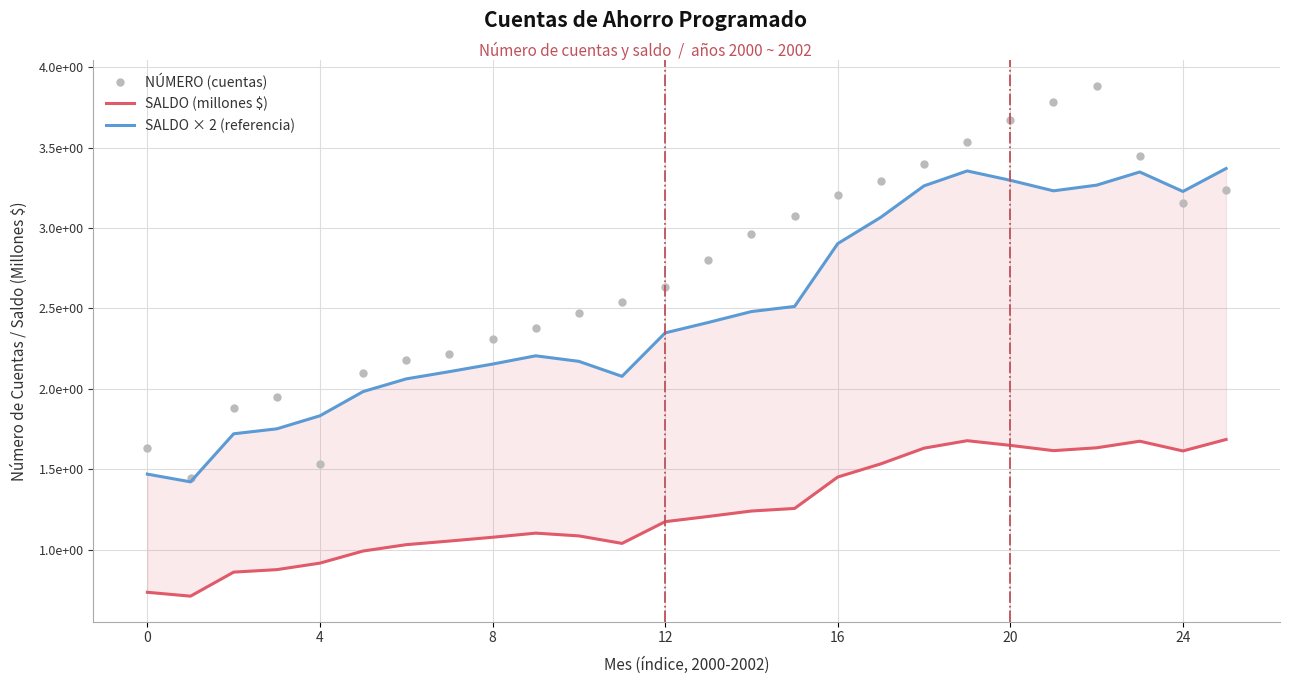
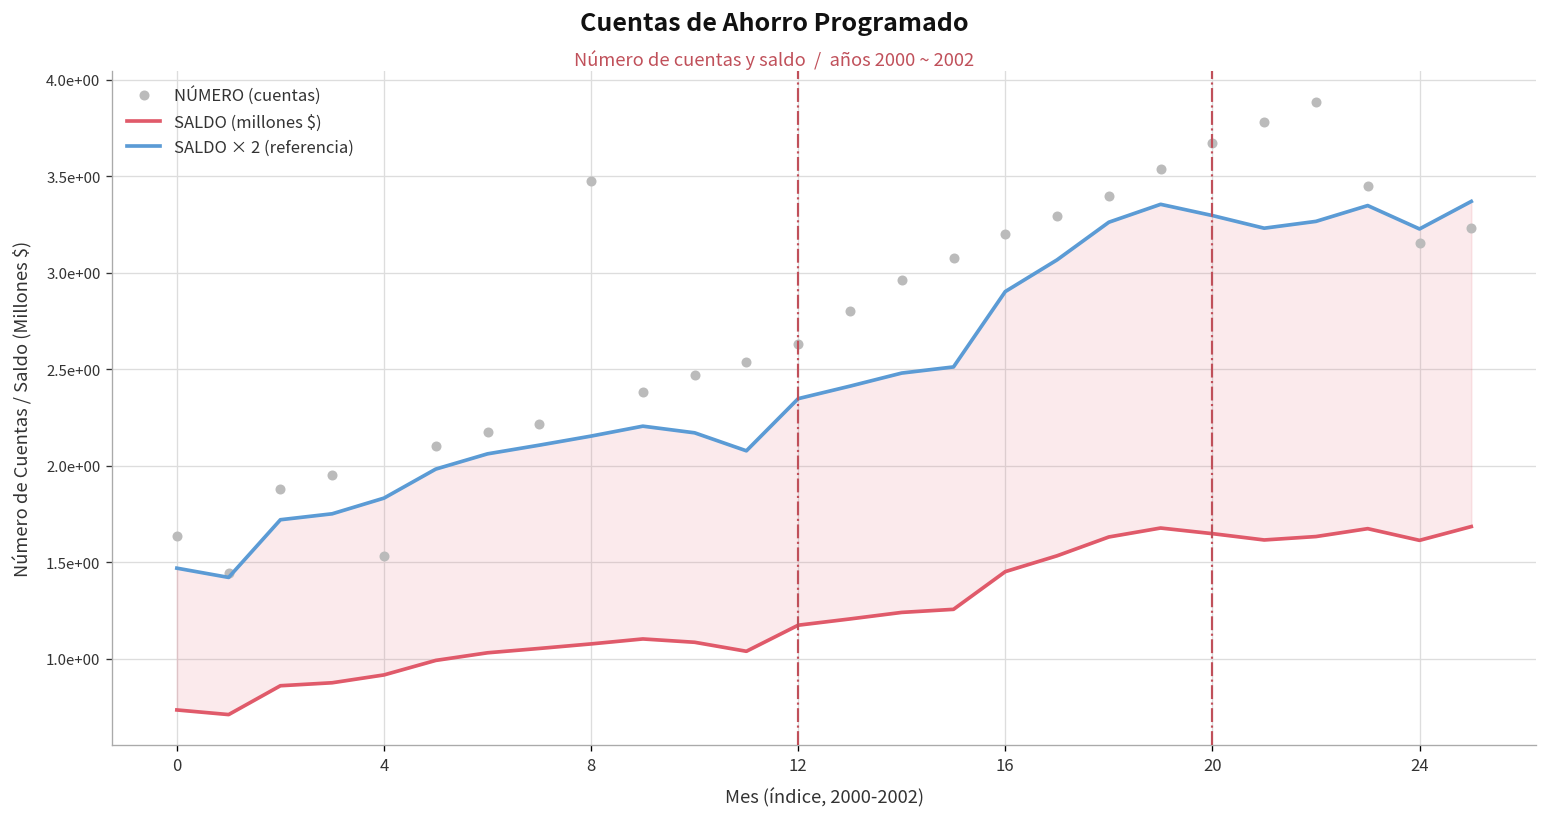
NÚMERO (cuentas), 8: 2.31 -> 3.48
